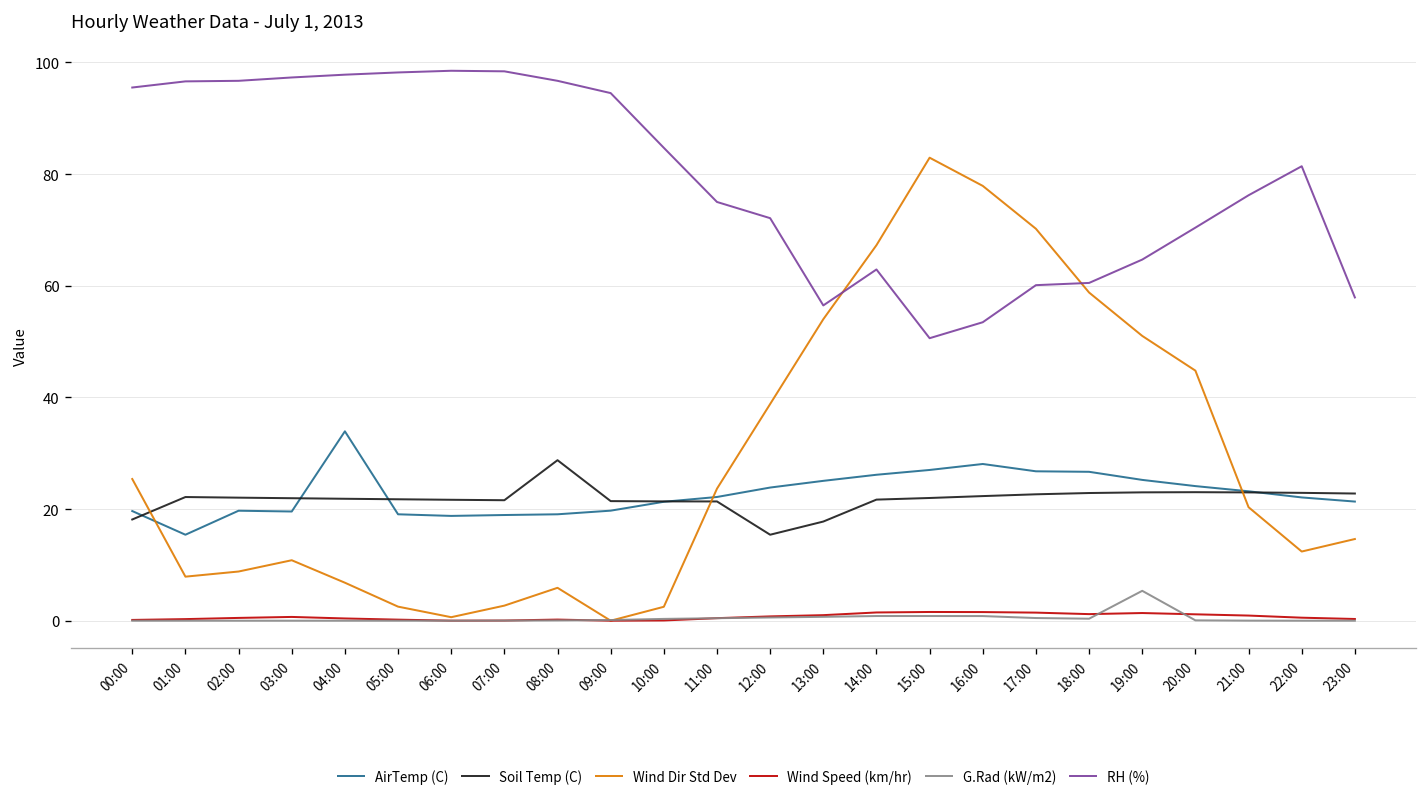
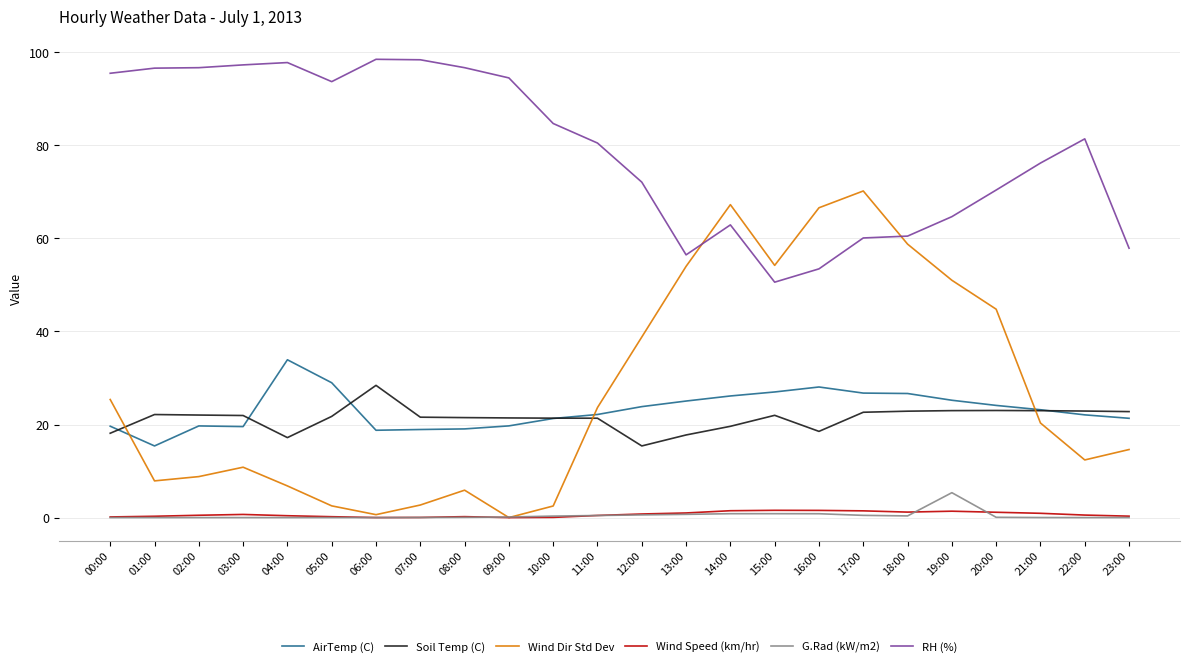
Soil Temp (C), 04:00: 22 -> 17
AirTemp (C), 05:00: 19 -> 29
RH (%), 05:00: 98 -> 94
Soil Temp (C), 06:00: 22 -> 28
Soil Temp (C), 08:00: 29 -> 21
RH (%), 11:00: 75 -> 81
Soil Temp (C), 14:00: 22 -> 20
Wind Dir Std Dev, 15:00: 83 -> 54
Soil Temp (C), 16:00: 22 -> 19
Wind Dir Std Dev, 16:00: 78 -> 67
